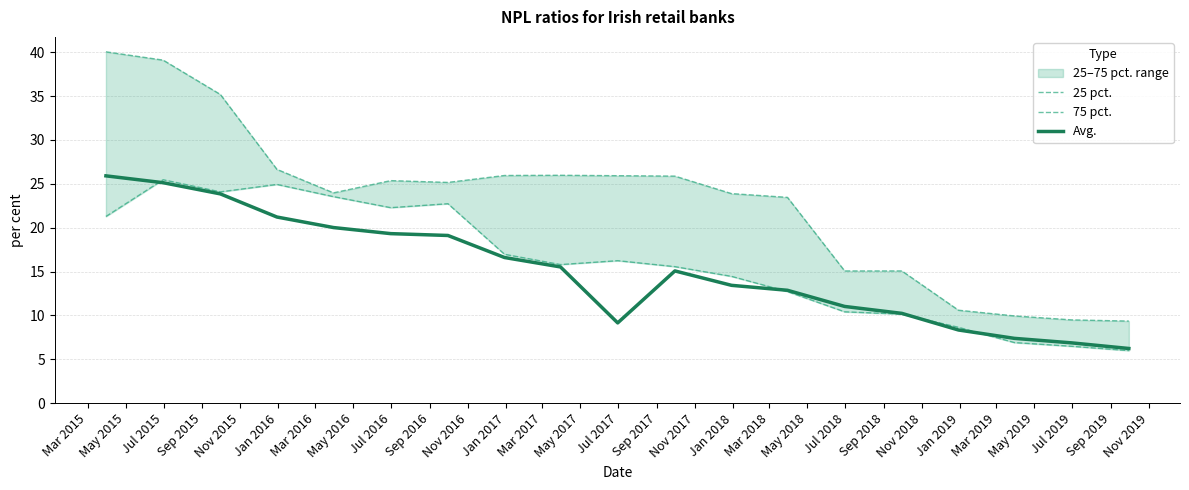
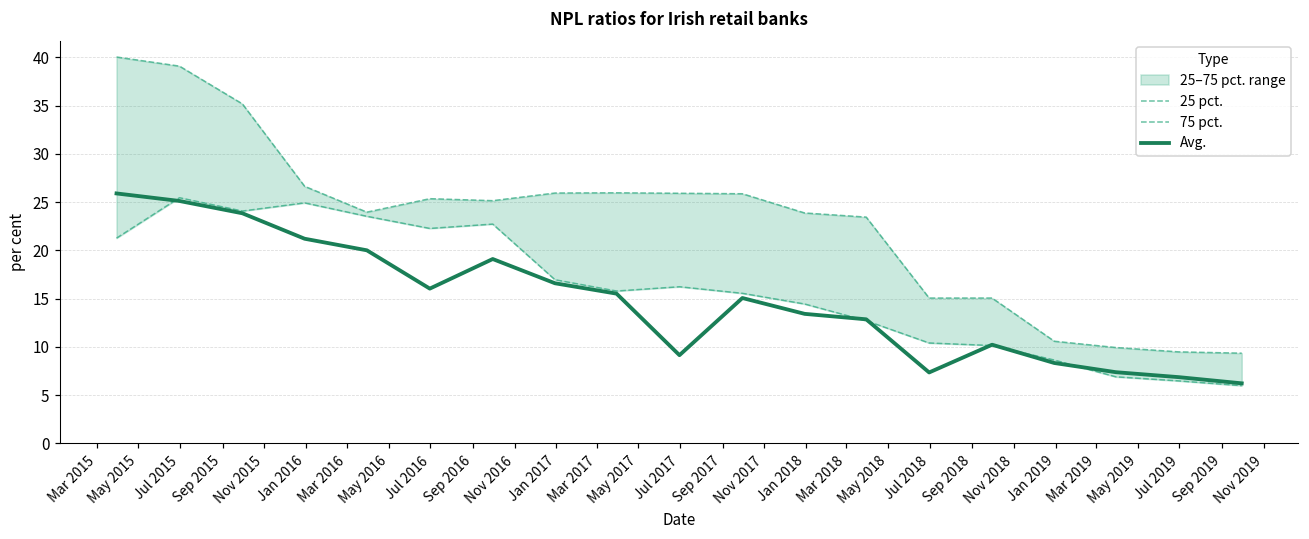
Avg., Jul 2016: 19 -> 16
Avg., Jul 2018: 11 -> 7
